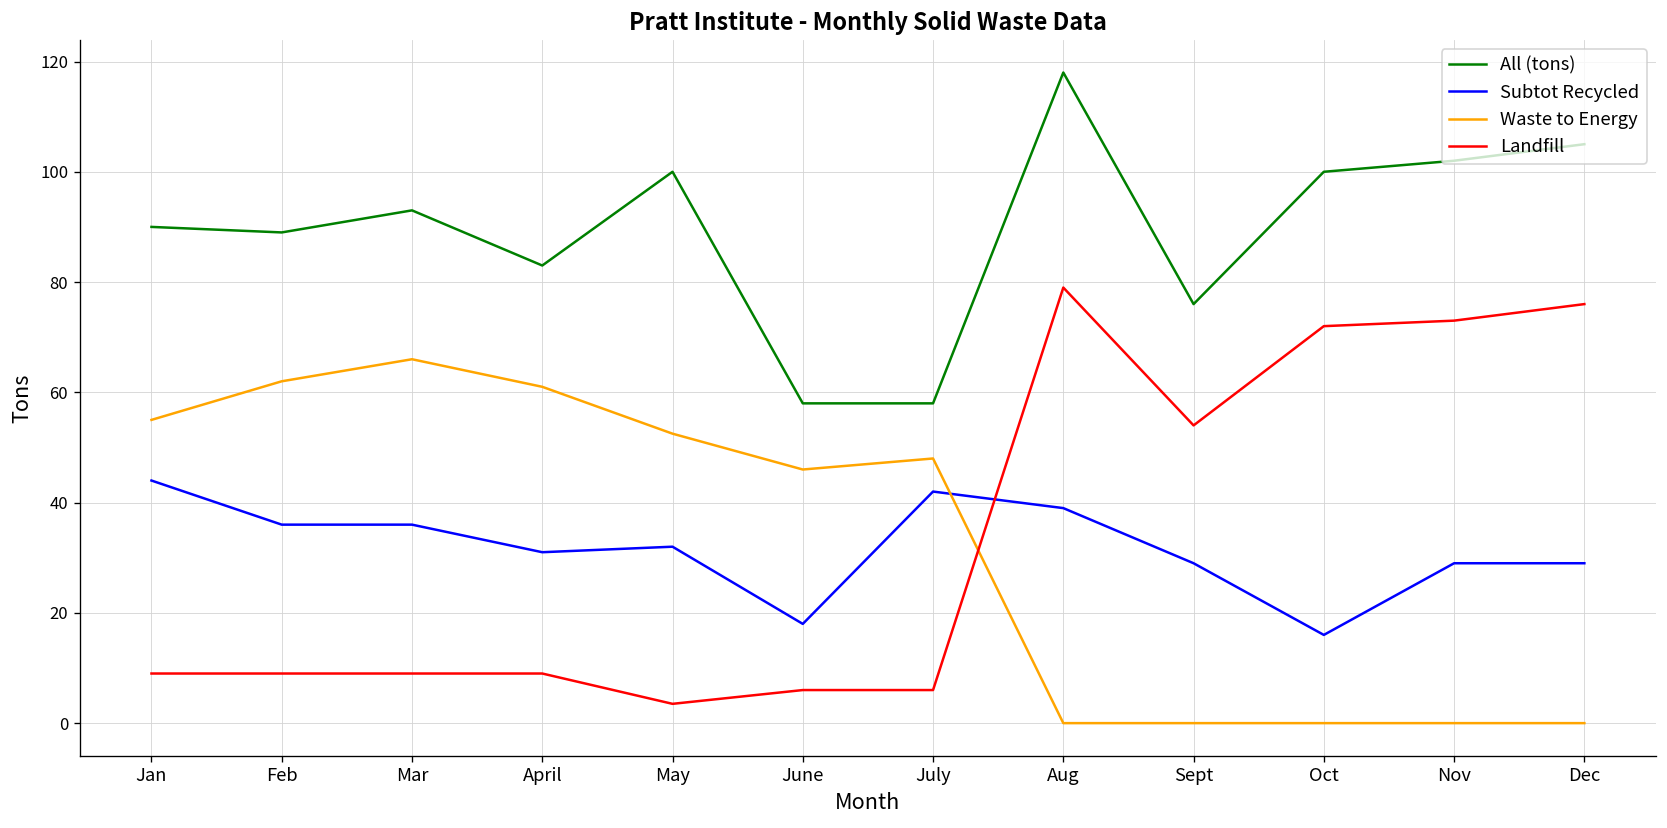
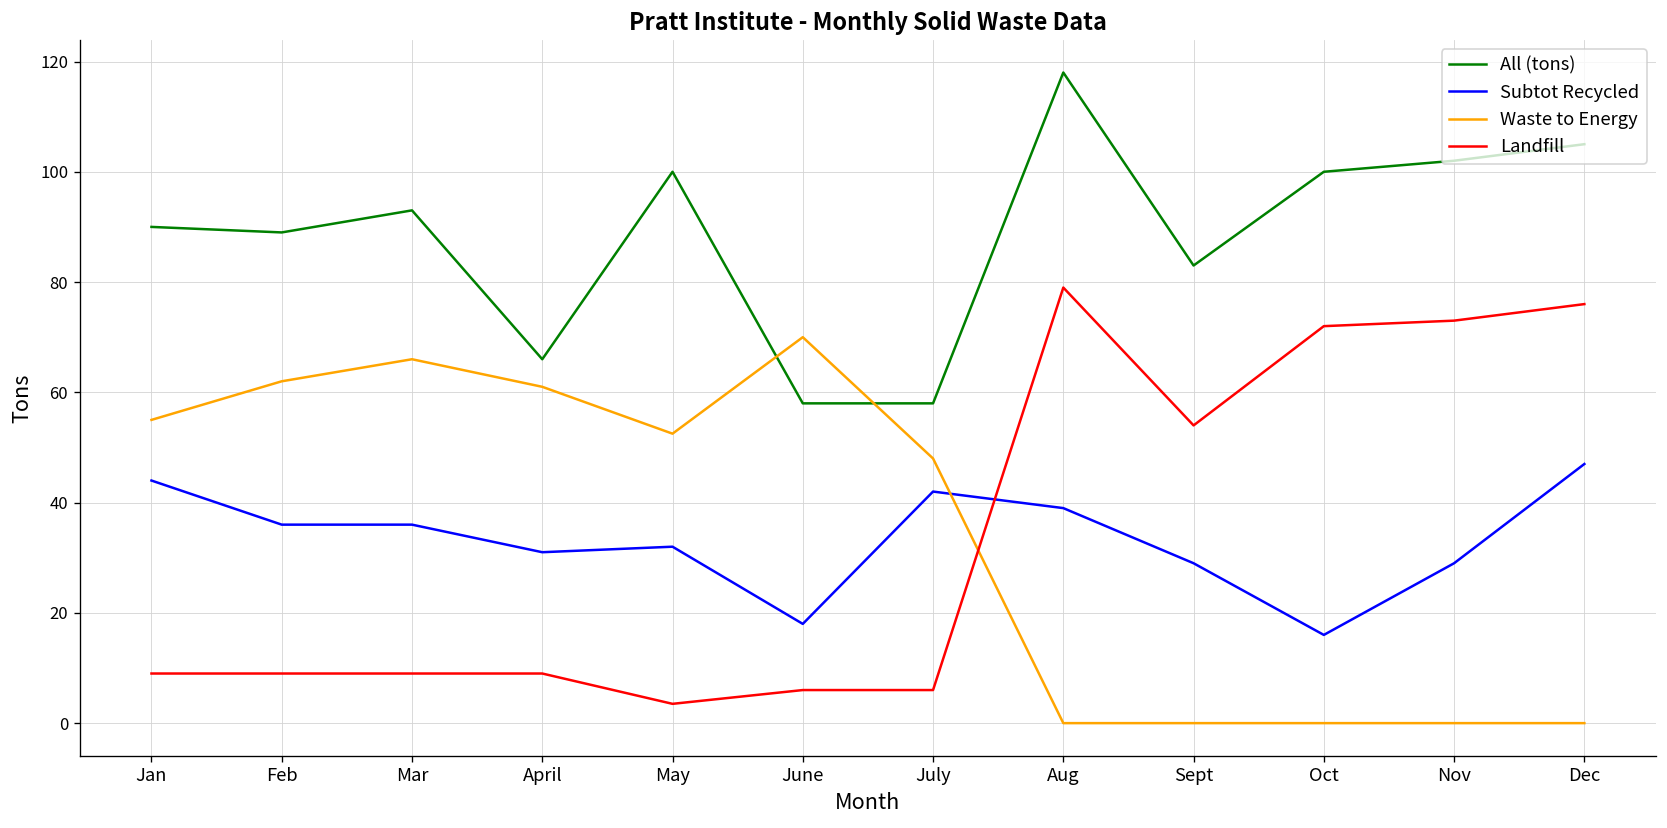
All (tons), April: 83 -> 66
Waste to Energy, June: 46 -> 70
All (tons), Sept: 76 -> 83
Subtot Recycled, Dec: 29 -> 47
